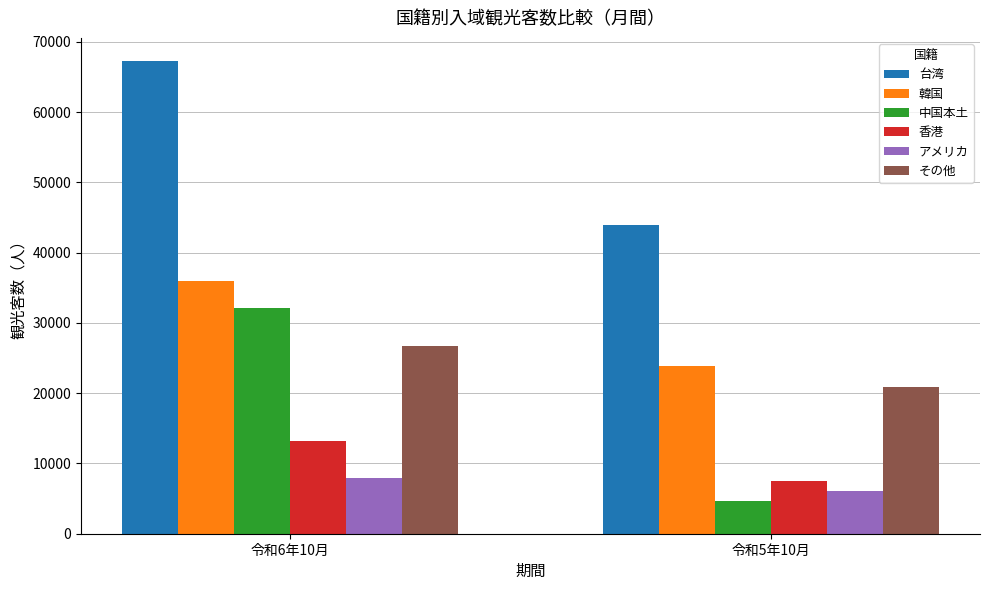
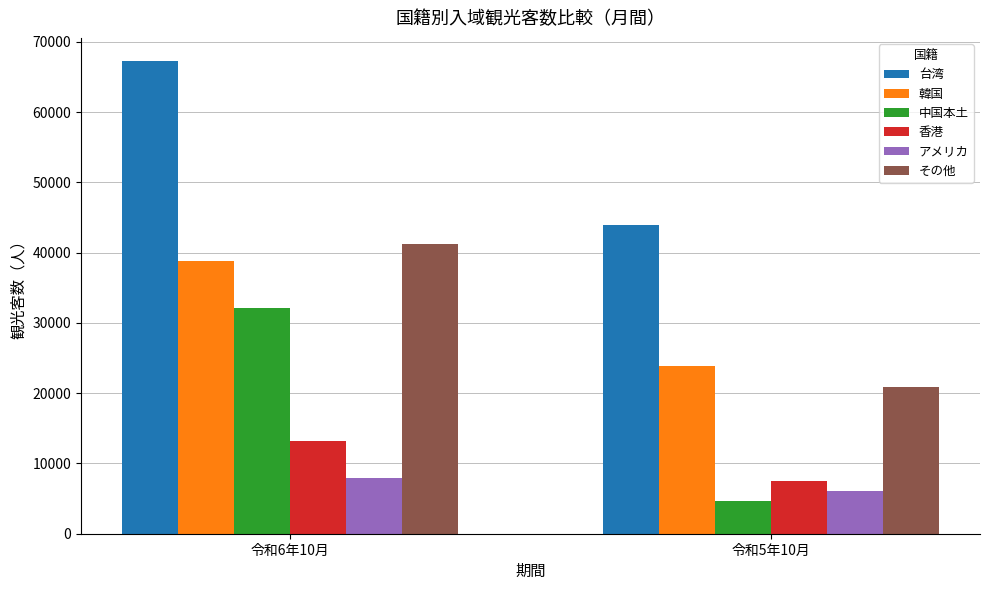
韓国, 令和6年10月: 36000 -> 39000
その他, 令和6年10月: 27000 -> 41000
